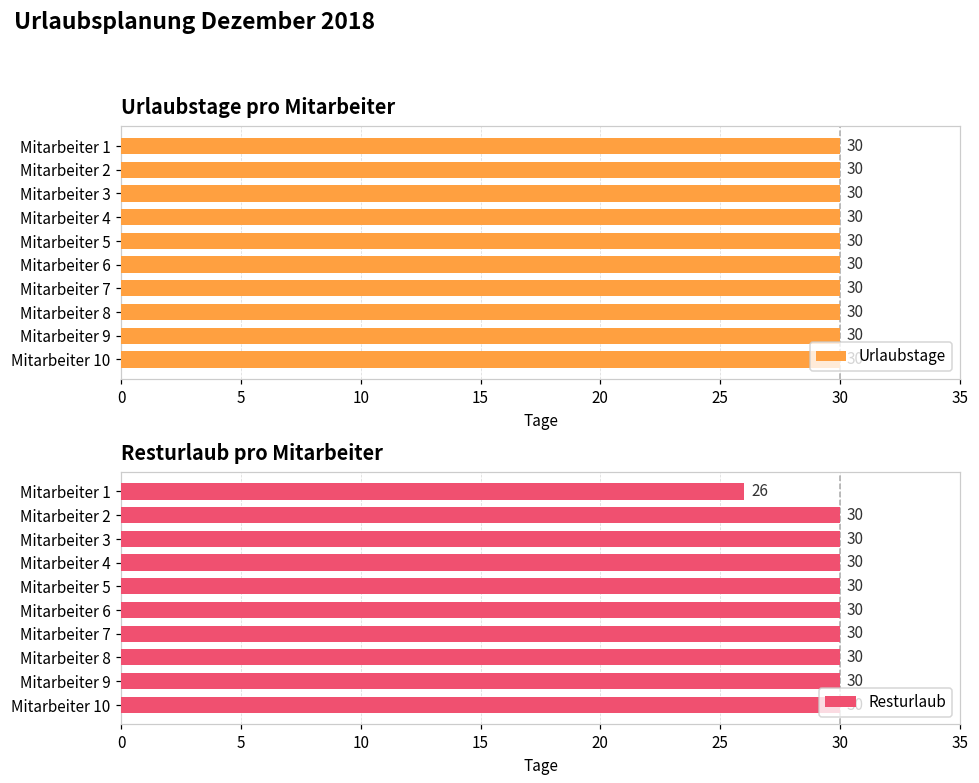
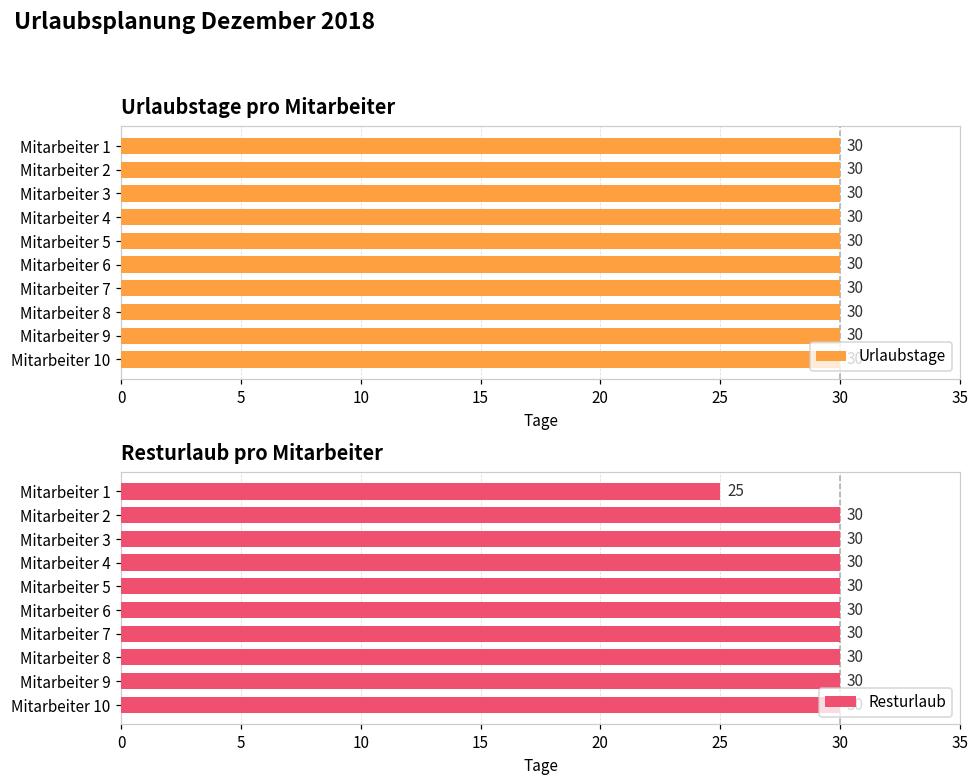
Resturlaub pro Mitarbeiter, Mitarbeiter 1: 26 -> 25
